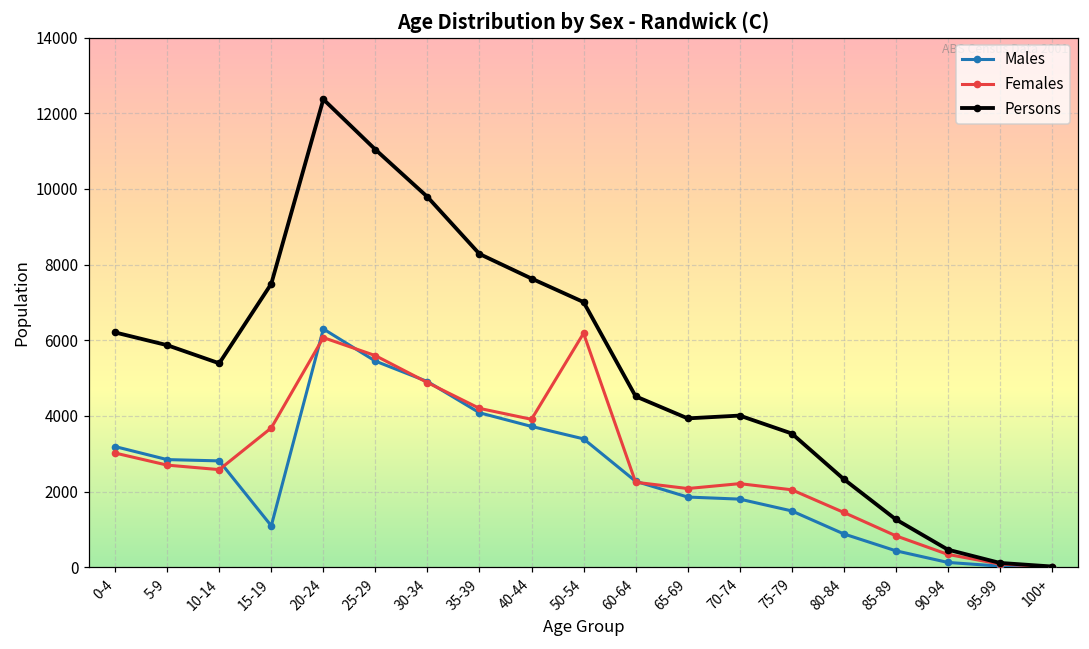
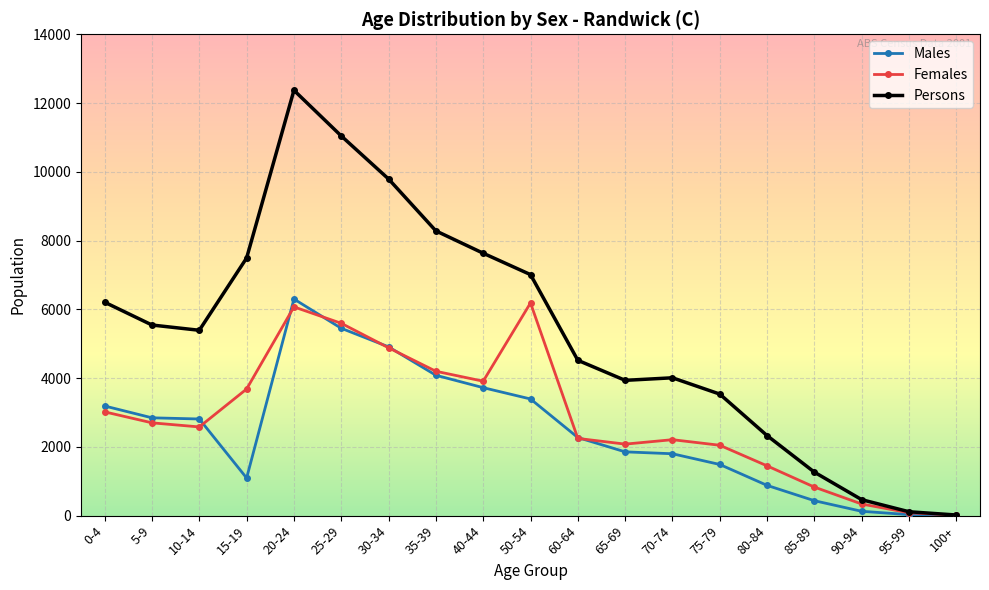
Persons, 5-9: 5900 -> 5500
